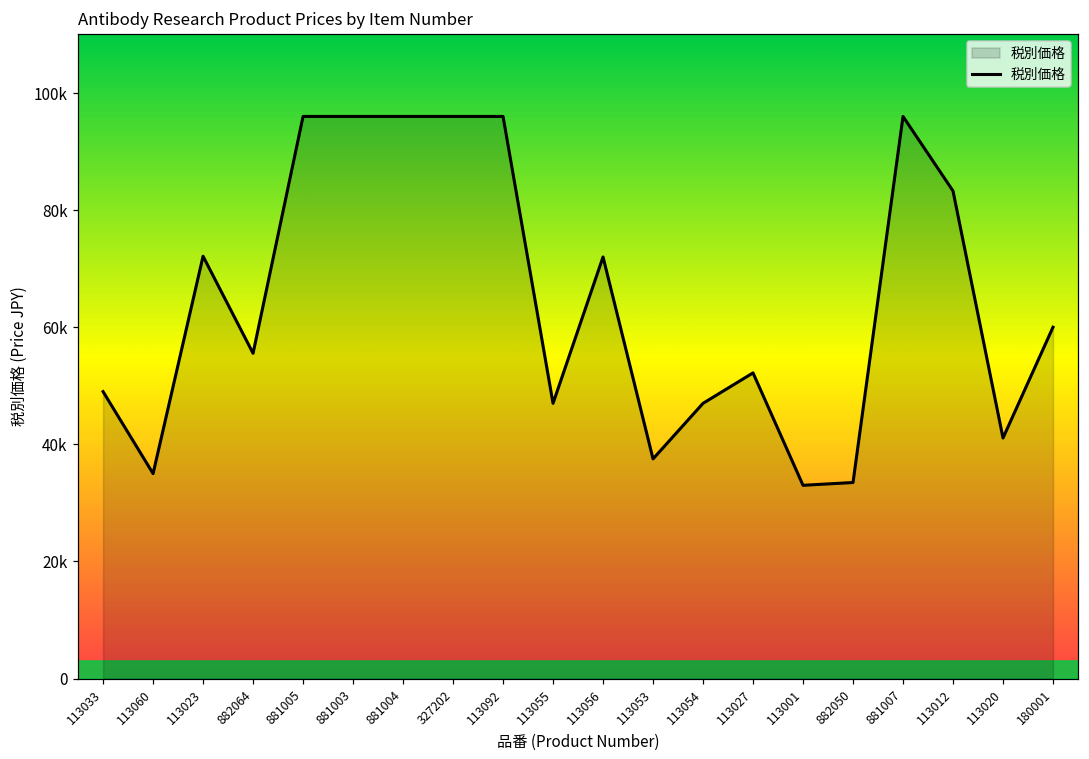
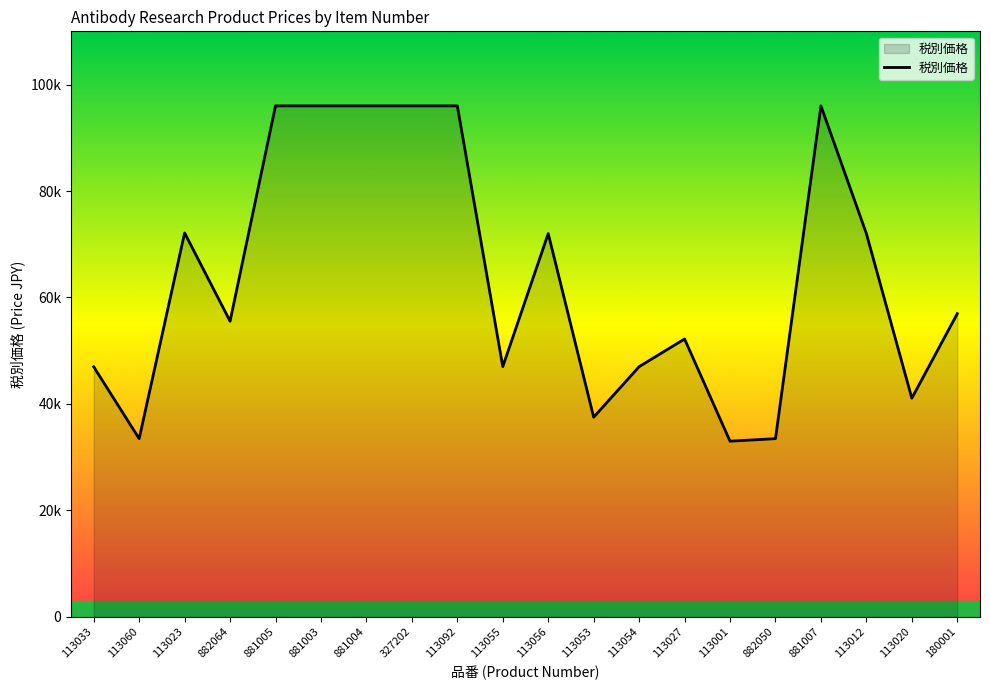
113033: 49000 -> 47000
113060: 35000 -> 33000
113012: 83000 -> 72000
180001: 60000 -> 57000
